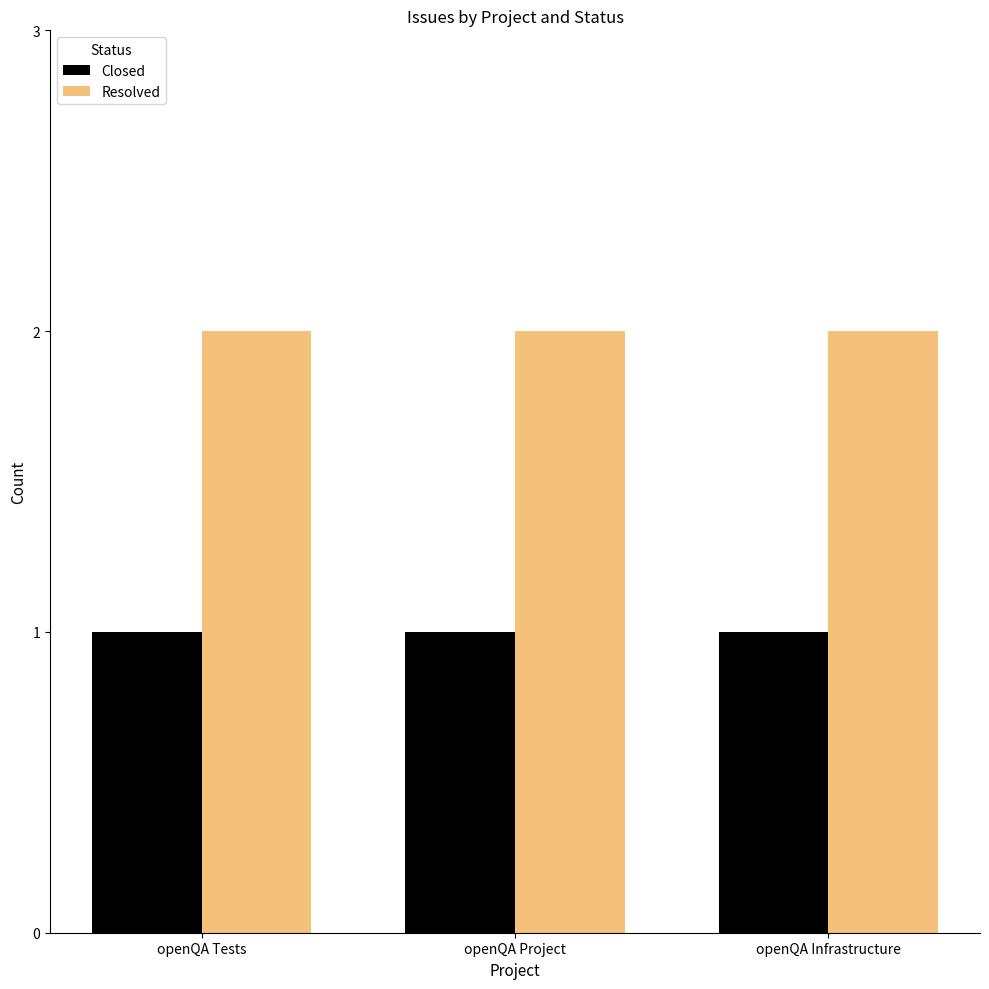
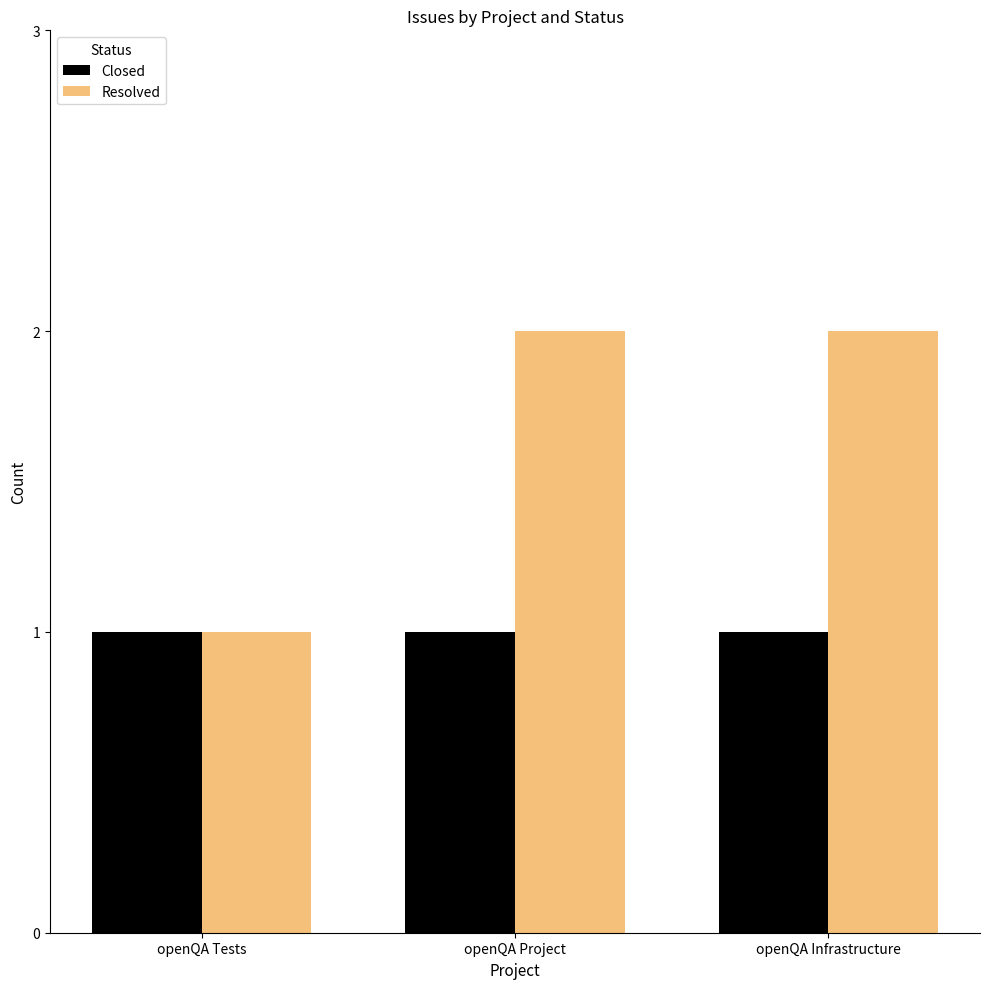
Resolved, openQA Tests: 2 -> 1
